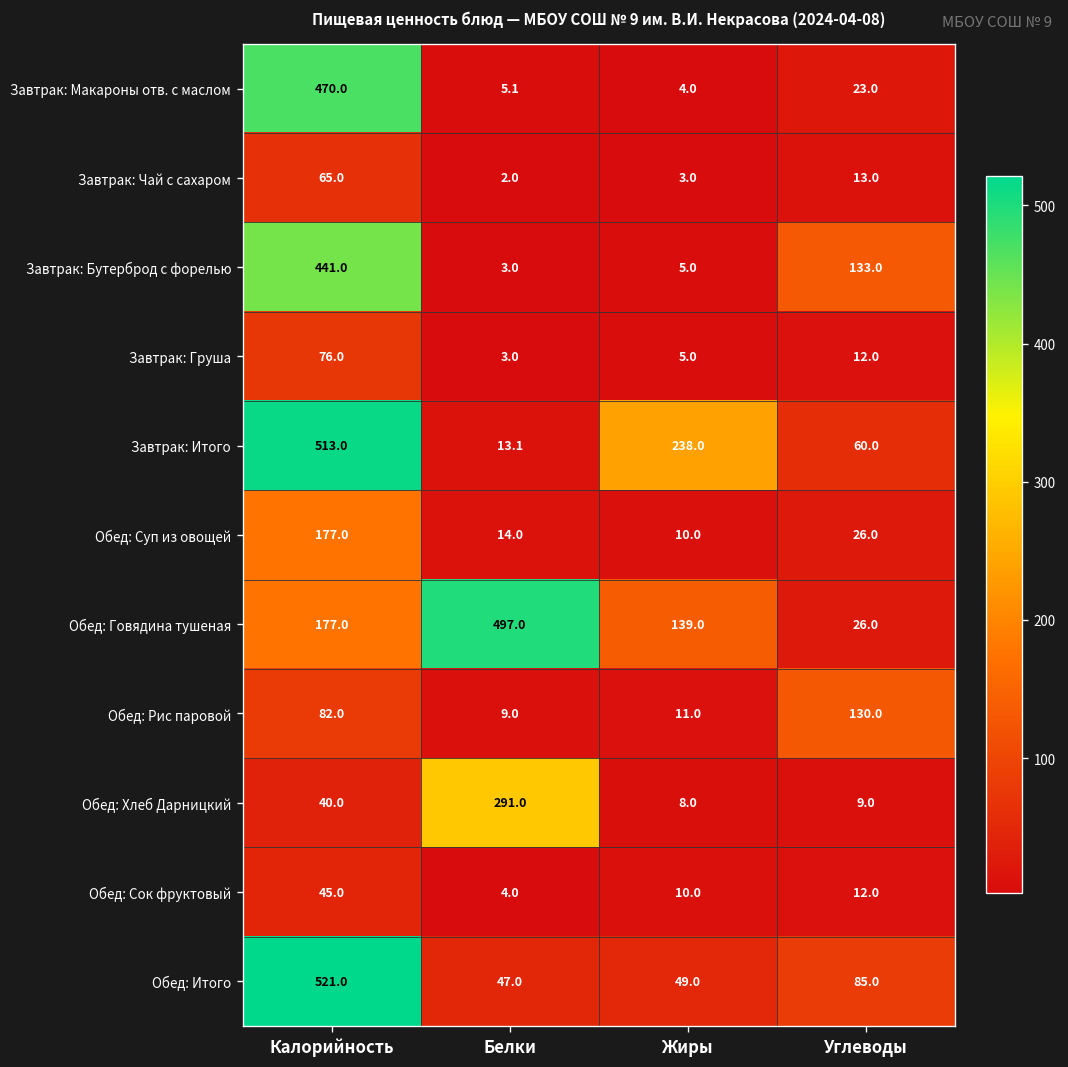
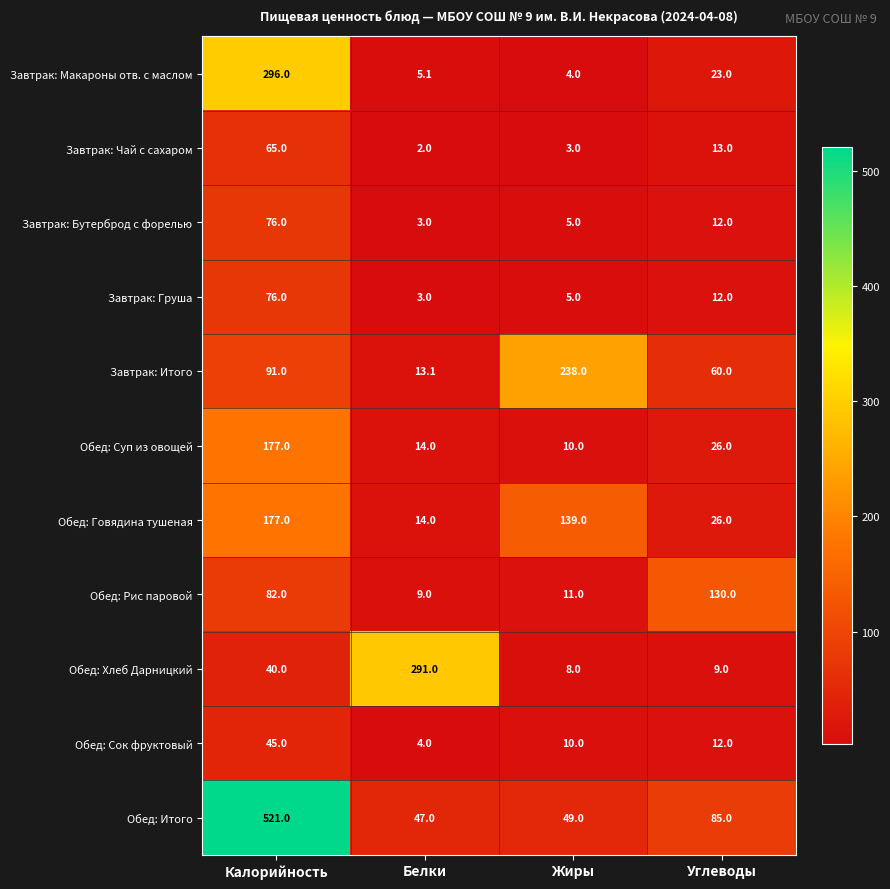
Завтрак: Макароны отв. с маслом, Калорийность: 470.0 -> 296.0
Завтрак: Бутерброд с форелью, Калорийность: 441.0 -> 76.0
Завтрак: Бутерброд с форелью, Углеводы: 133.0 -> 12.0
Завтрак: Итого, Калорийность: 513.0 -> 91.0
Обед: Говядина тушеная, Белки: 497.0 -> 14.0
